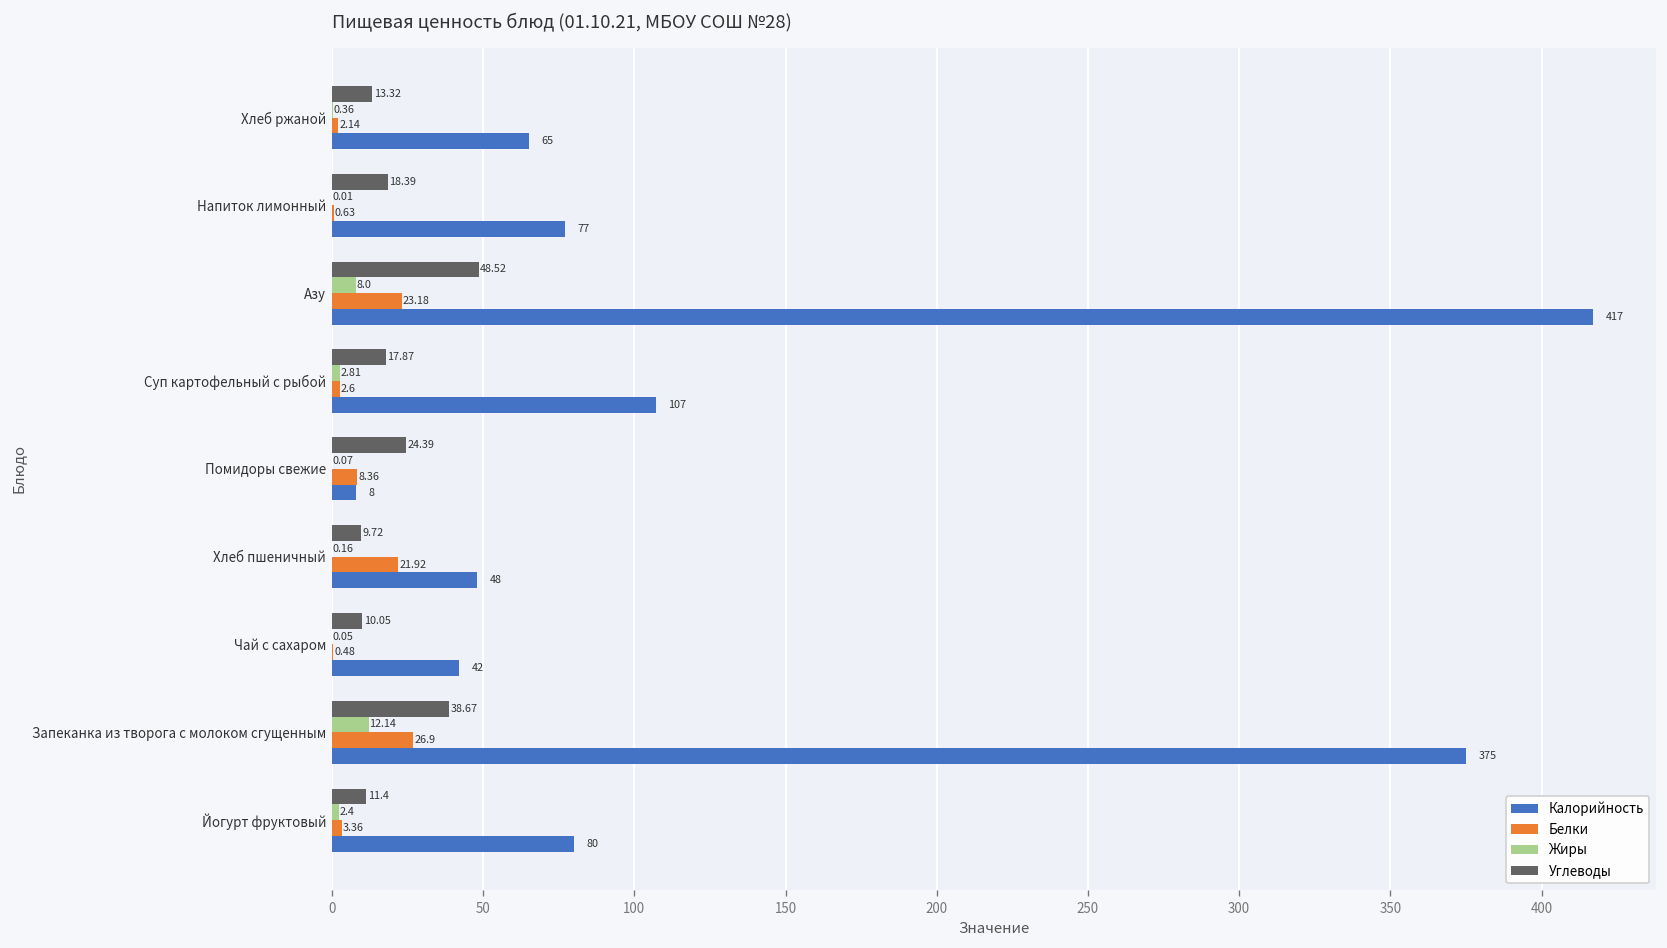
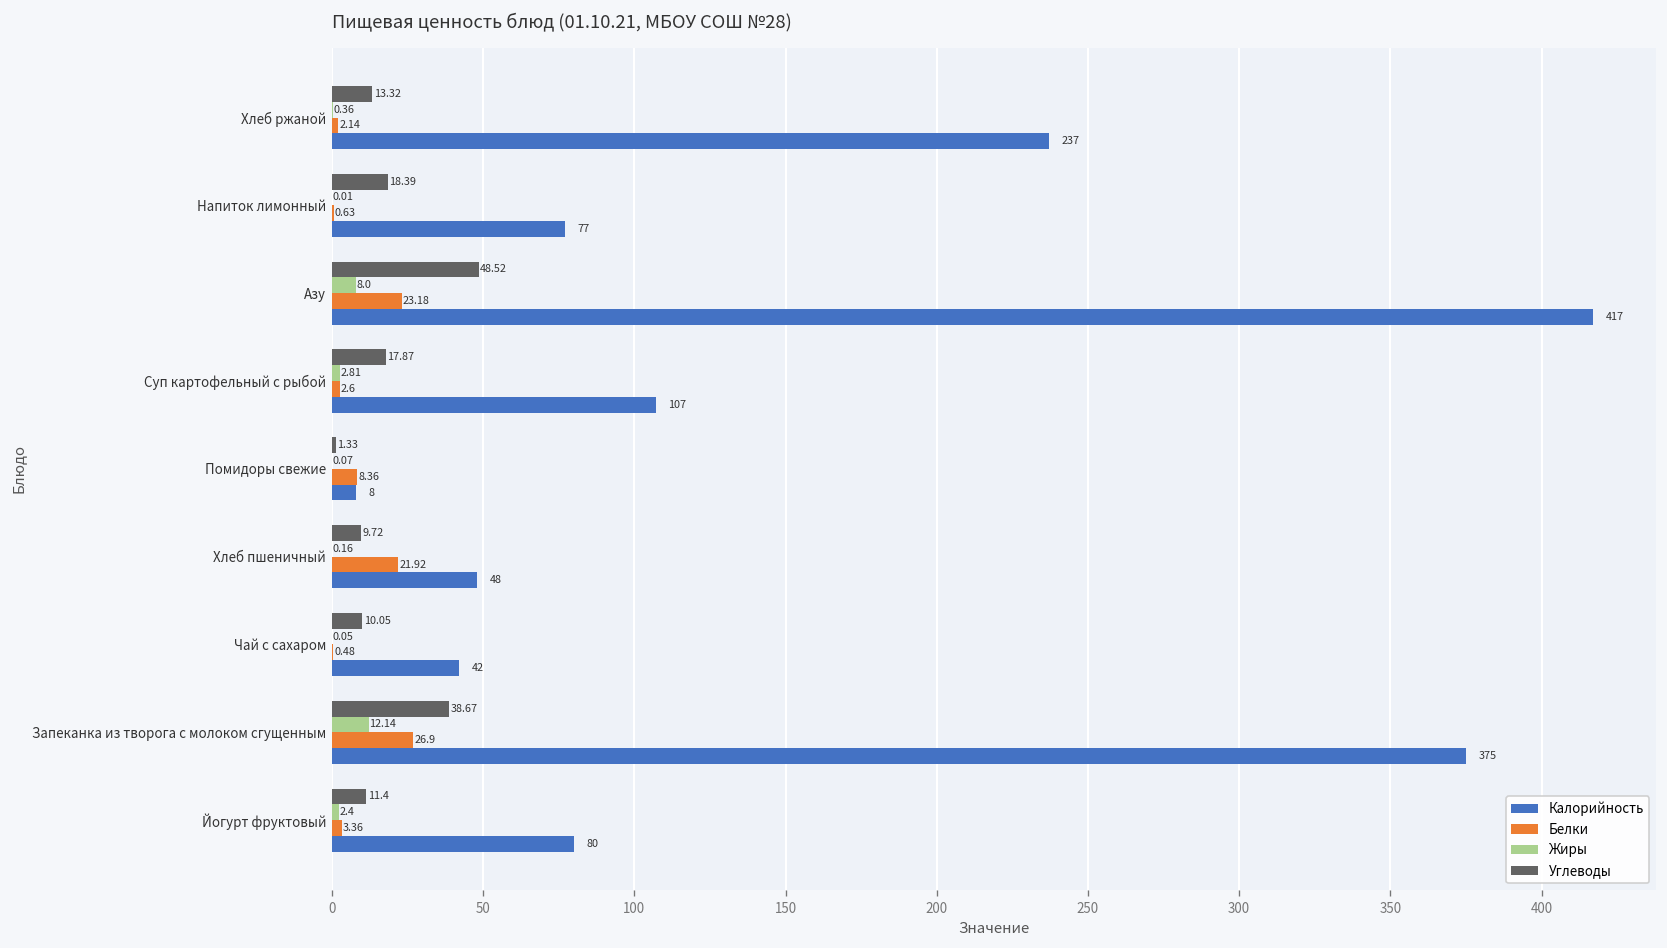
Калорийность, Хлеб ржаной: 65 -> 237
Углеводы, Помидоры свежие: 24.39 -> 1.33
